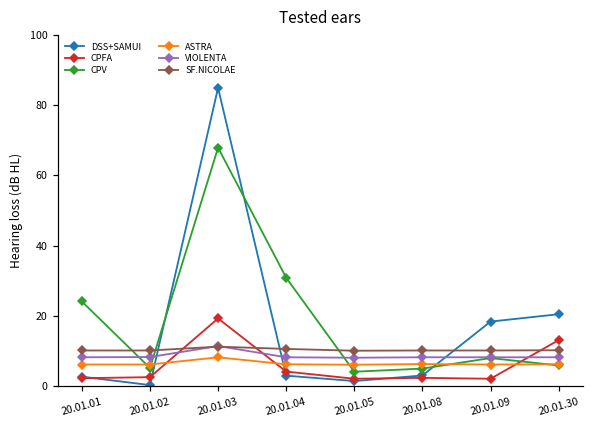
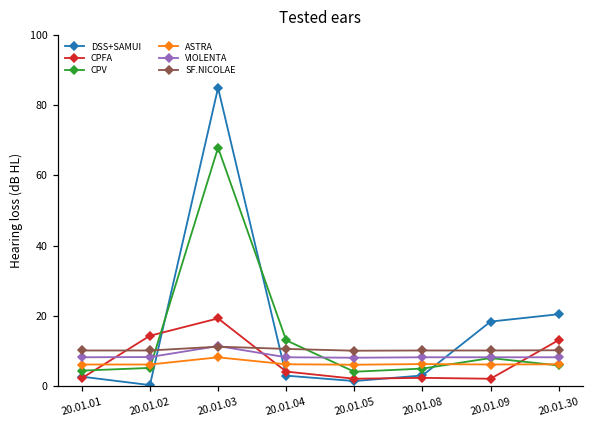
CPV, 20.01.01: 24 -> 4
CPFA, 20.01.02: 2 -> 14
CPV, 20.01.04: 31 -> 13
